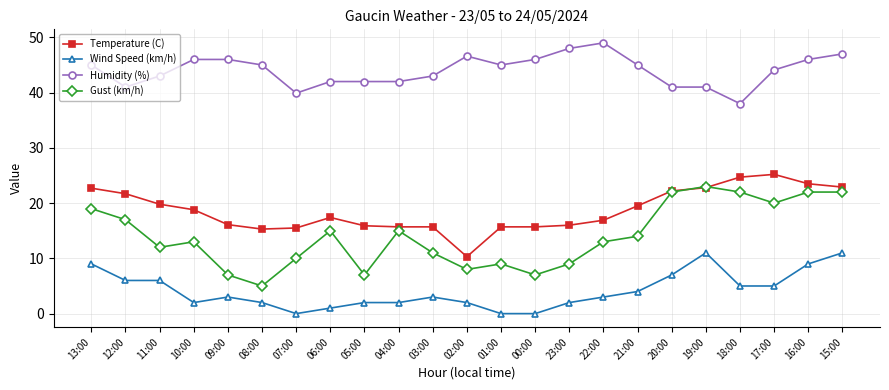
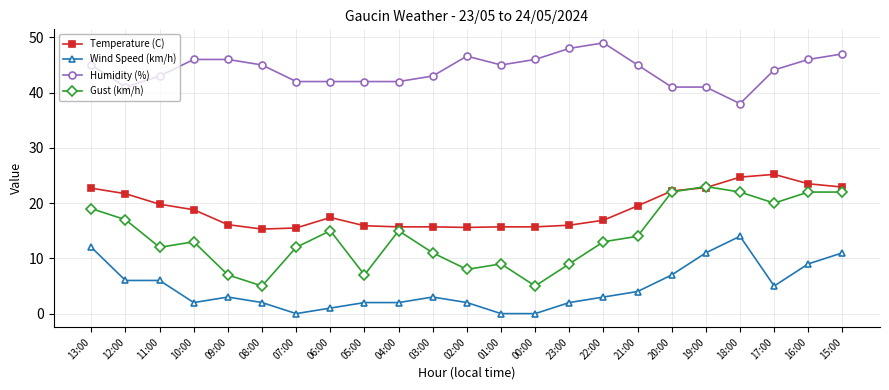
Wind Speed (km/h), 13:00: 9 -> 12
Humidity (%), 07:00: 40 -> 42
Gust (km/h), 07:00: 10 -> 12
Temperature (C), 02:00: 10 -> 16
Gust (km/h), 00:00: 7 -> 5
Wind Speed (km/h), 18:00: 5 -> 14
